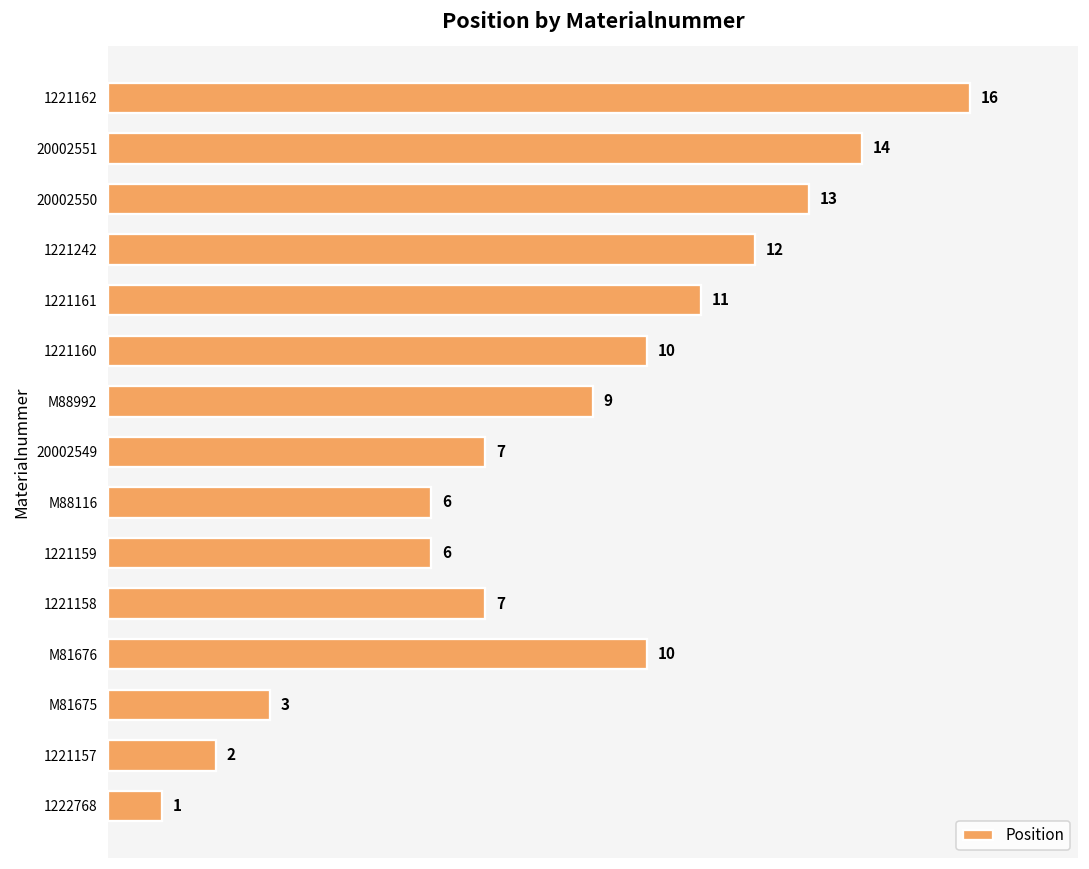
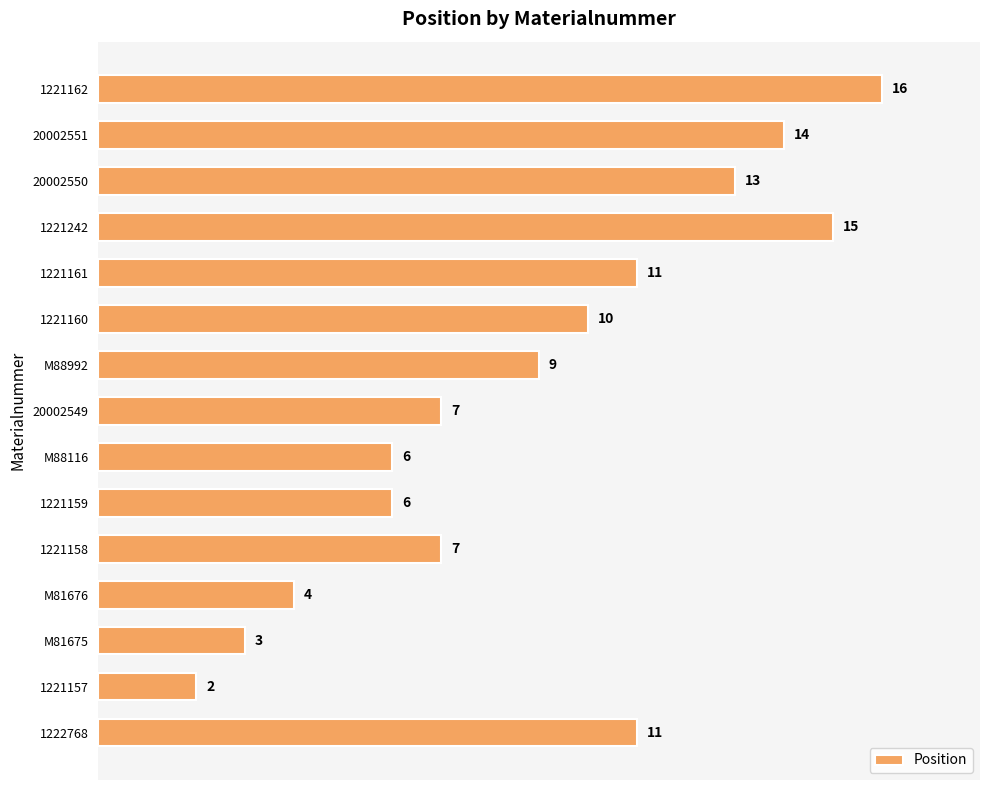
1221242: 12 -> 15
M81676: 10 -> 4
1222768: 1 -> 11
